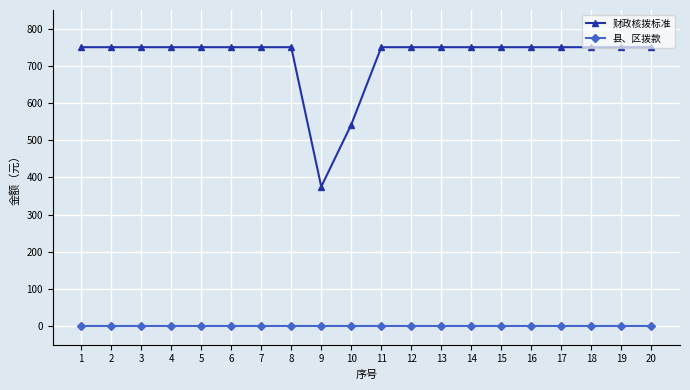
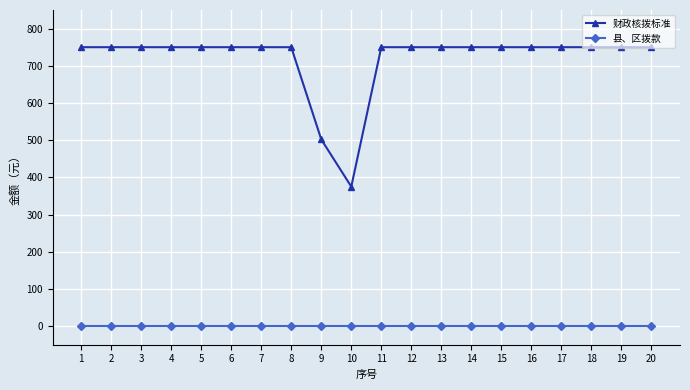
财政核拨标准, 9: 380 -> 500
财政核拨标准, 10: 540 -> 380
